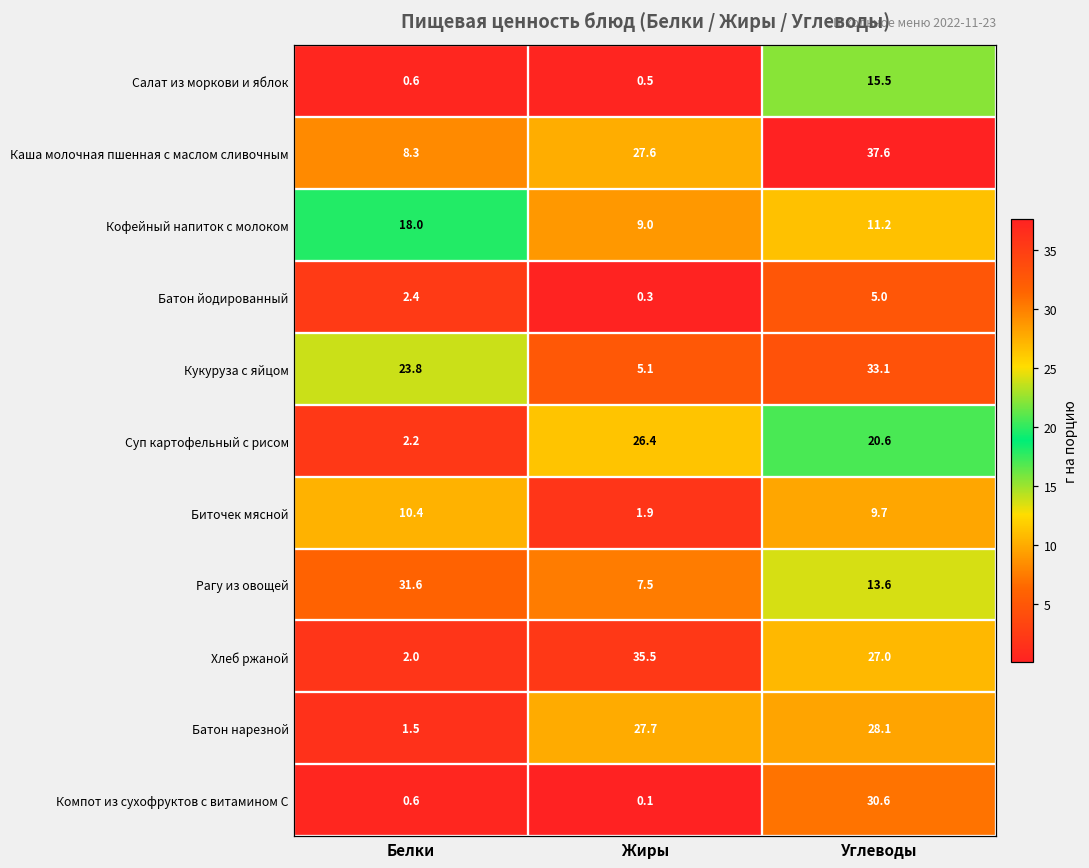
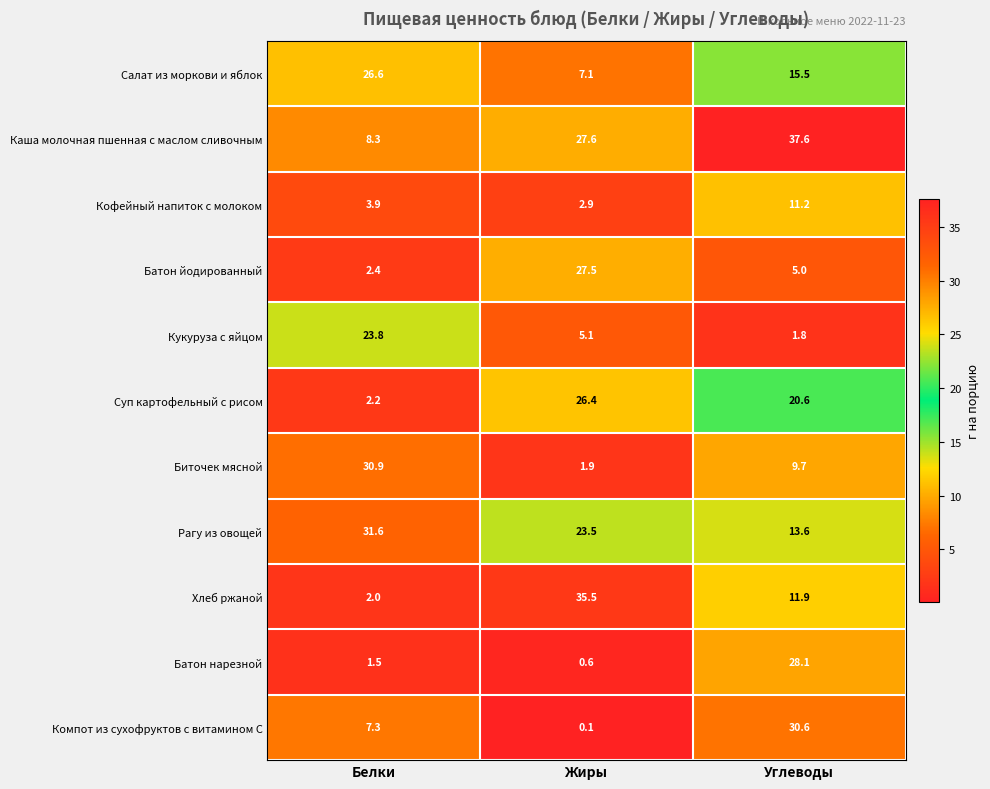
Салат из моркови и яблок, Белки: 0.6 -> 26.6
Салат из моркови и яблок, Жиры: 0.5 -> 7.1
Кофейный напиток с молоком, Белки: 18.0 -> 3.9
Кофейный напиток с молоком, Жиры: 9.0 -> 2.9
Батон йодированный, Жиры: 0.3 -> 27.5
Кукуруза с яйцом, Углеводы: 33.1 -> 1.8
Биточек мясной, Белки: 10.4 -> 30.9
Рагу из овощей, Жиры: 7.5 -> 23.5
Хлеб ржаной, Углеводы: 27.0 -> 11.9
Батон нарезной, Жиры: 27.7 -> 0.6
Компот из сухофруктов с витамином С, Белки: 0.6 -> 7.3
